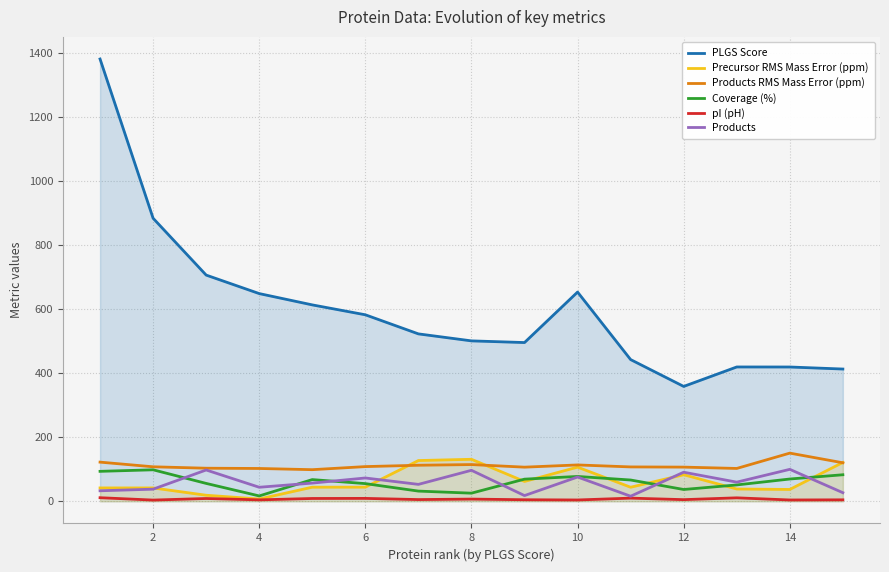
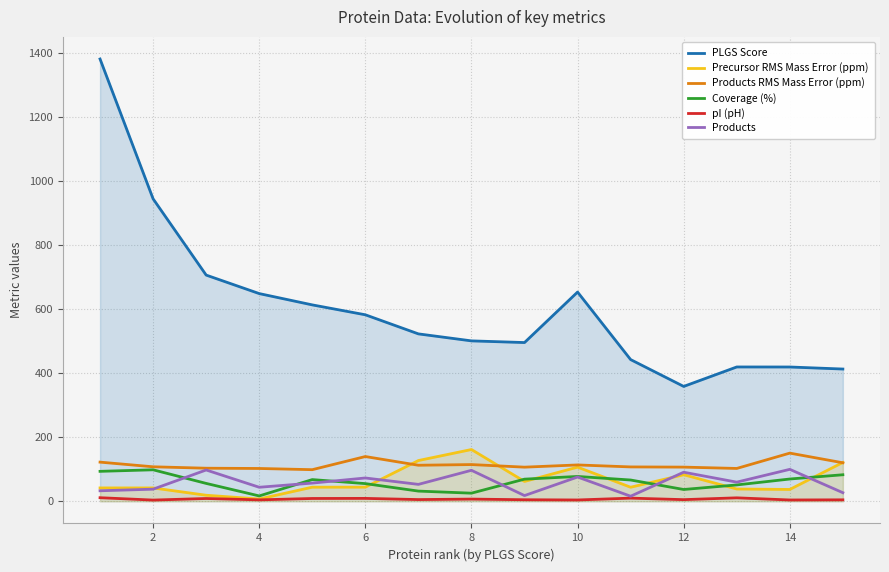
PLGS Score, 2: 880 -> 950
Products RMS Mass Error (ppm), 6: 110 -> 140
Precursor RMS Mass Error (ppm), 8: 130 -> 160
